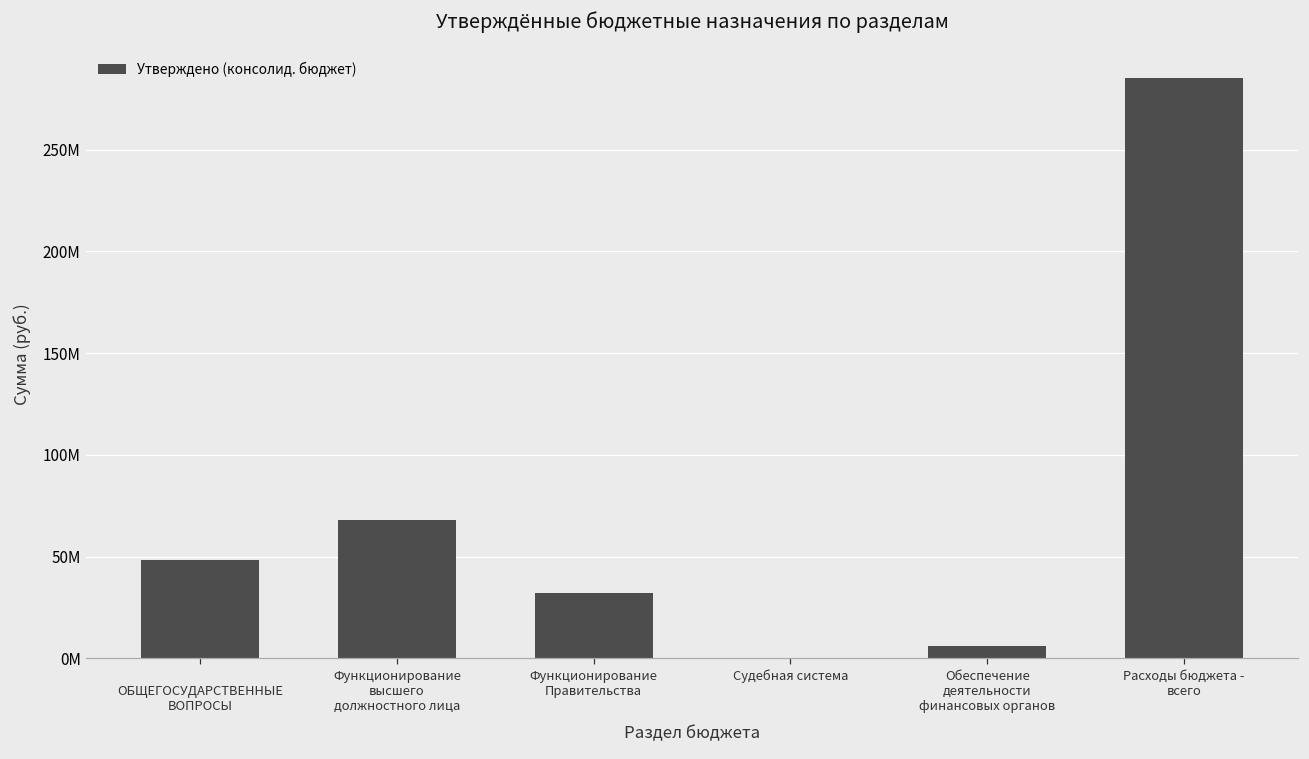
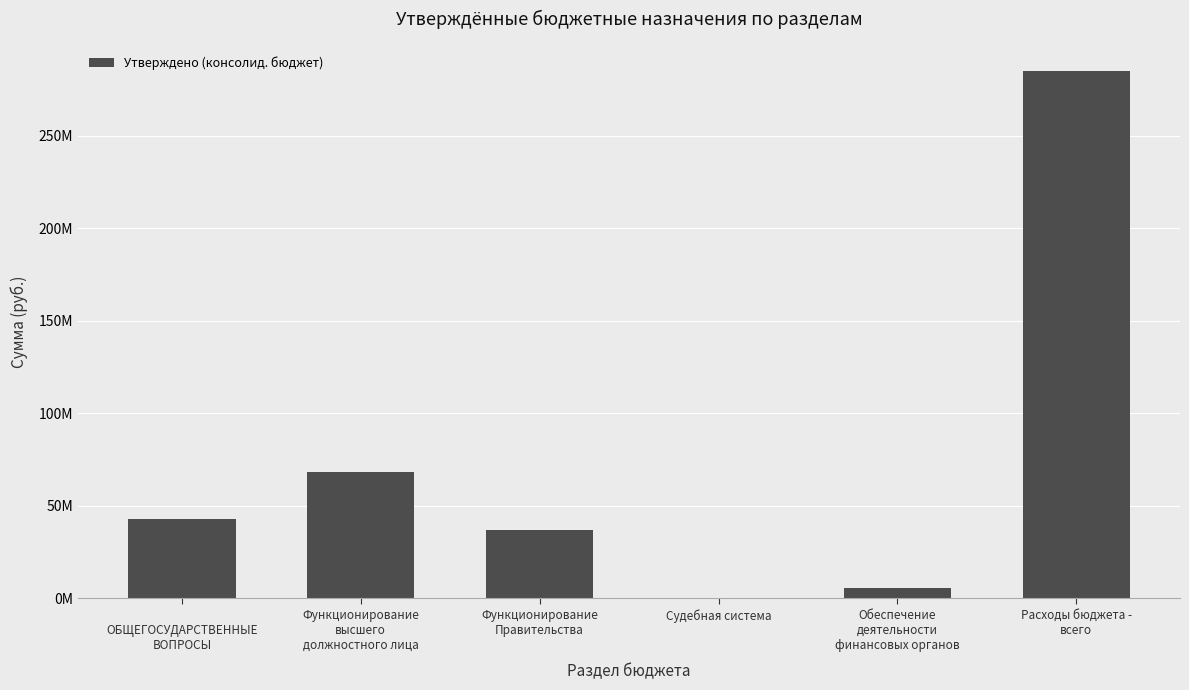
ОБЩЕГОСУДАРСТВЕННЫЕ ВОПРОСЫ: 48000000 -> 43000000
Функционирование Правительства: 32000000 -> 37000000
